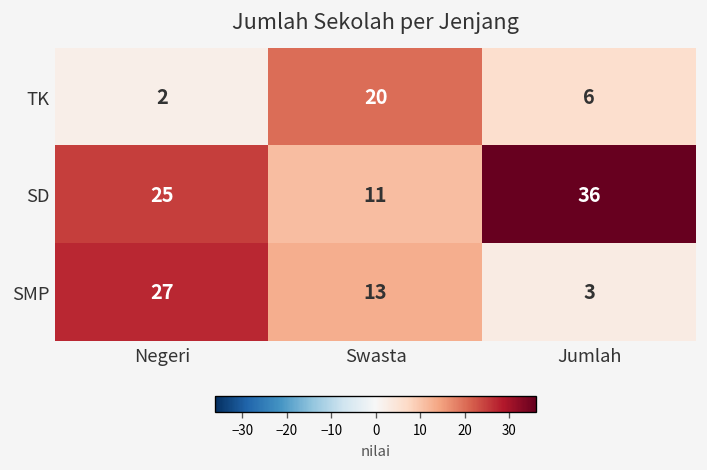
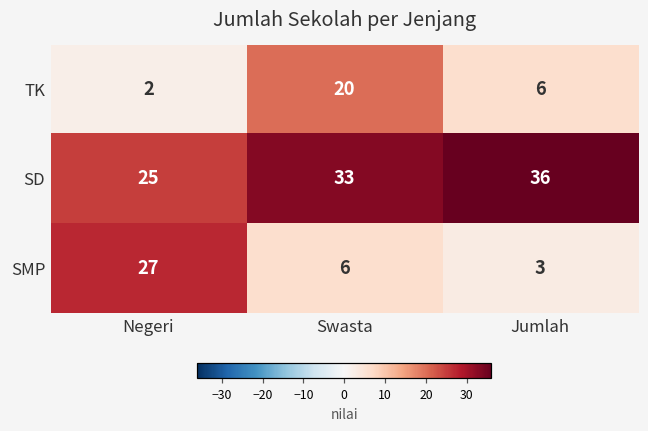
SD, Swasta: 11 -> 33
SMP, Swasta: 13 -> 6
